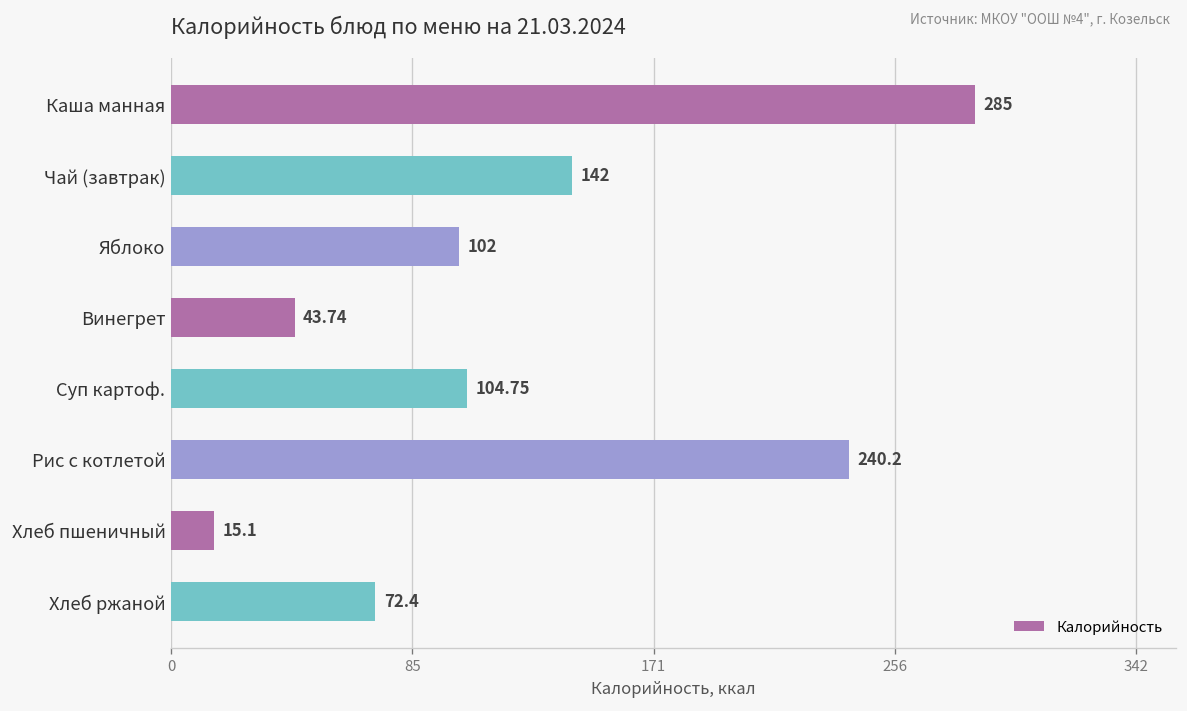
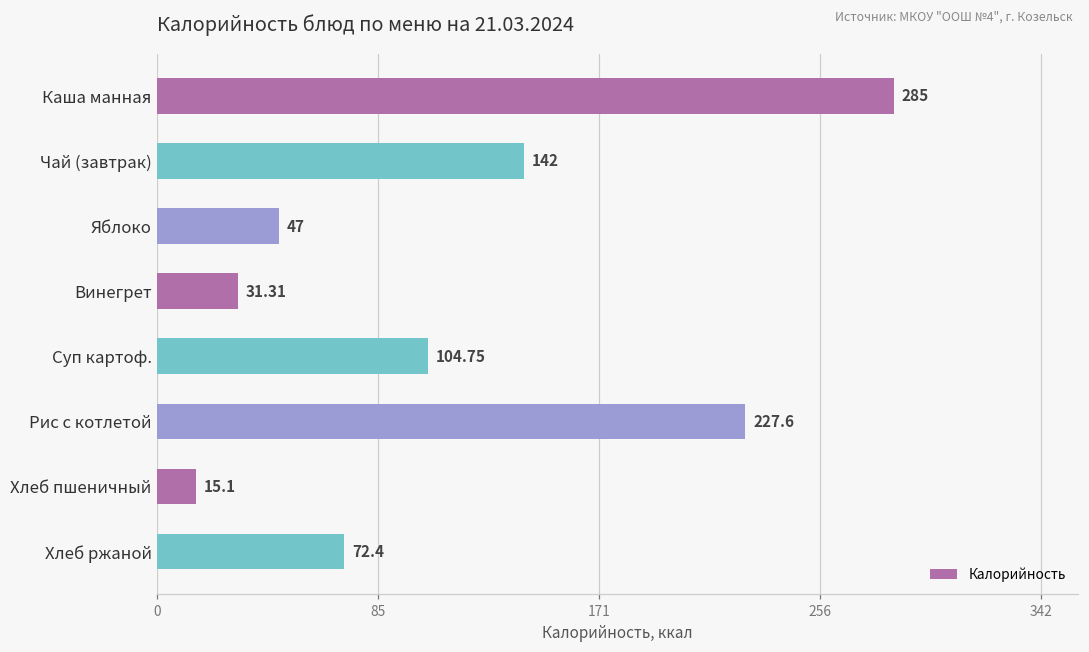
Яблоко: 102 -> 47
Винегрет: 43.74 -> 31.31
Рис с котлетой: 240.2 -> 227.6
